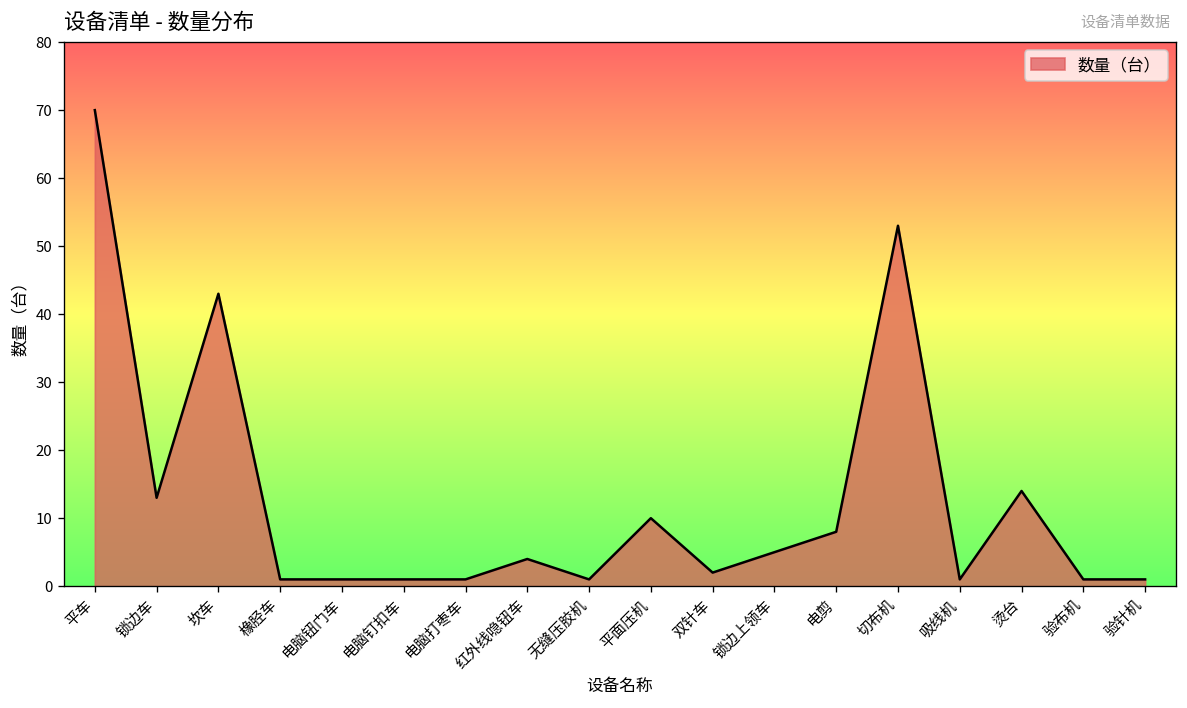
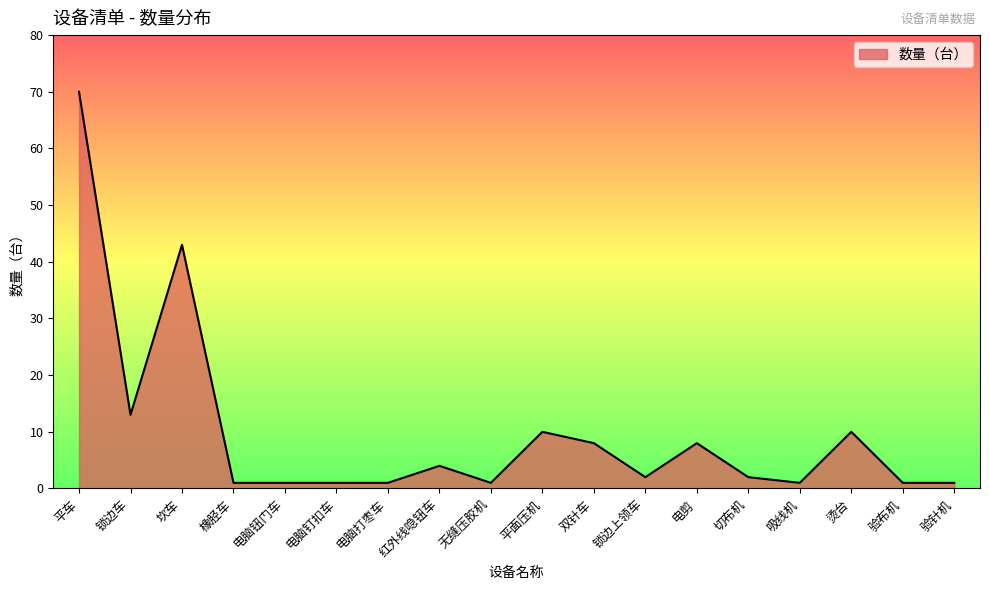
双针车: 2 -> 8
锁边上领车: 5 -> 2
切布机: 53 -> 2
烫台: 14 -> 10
